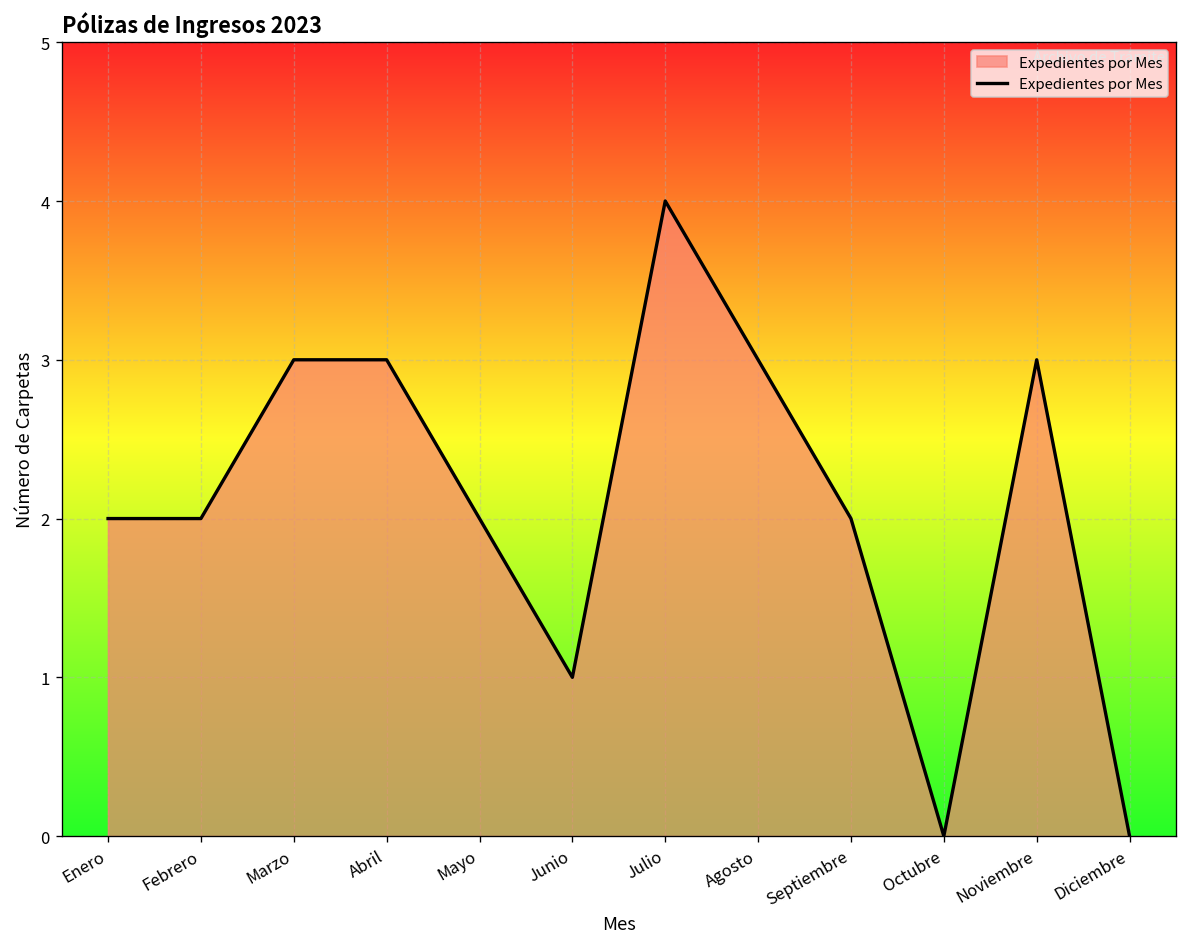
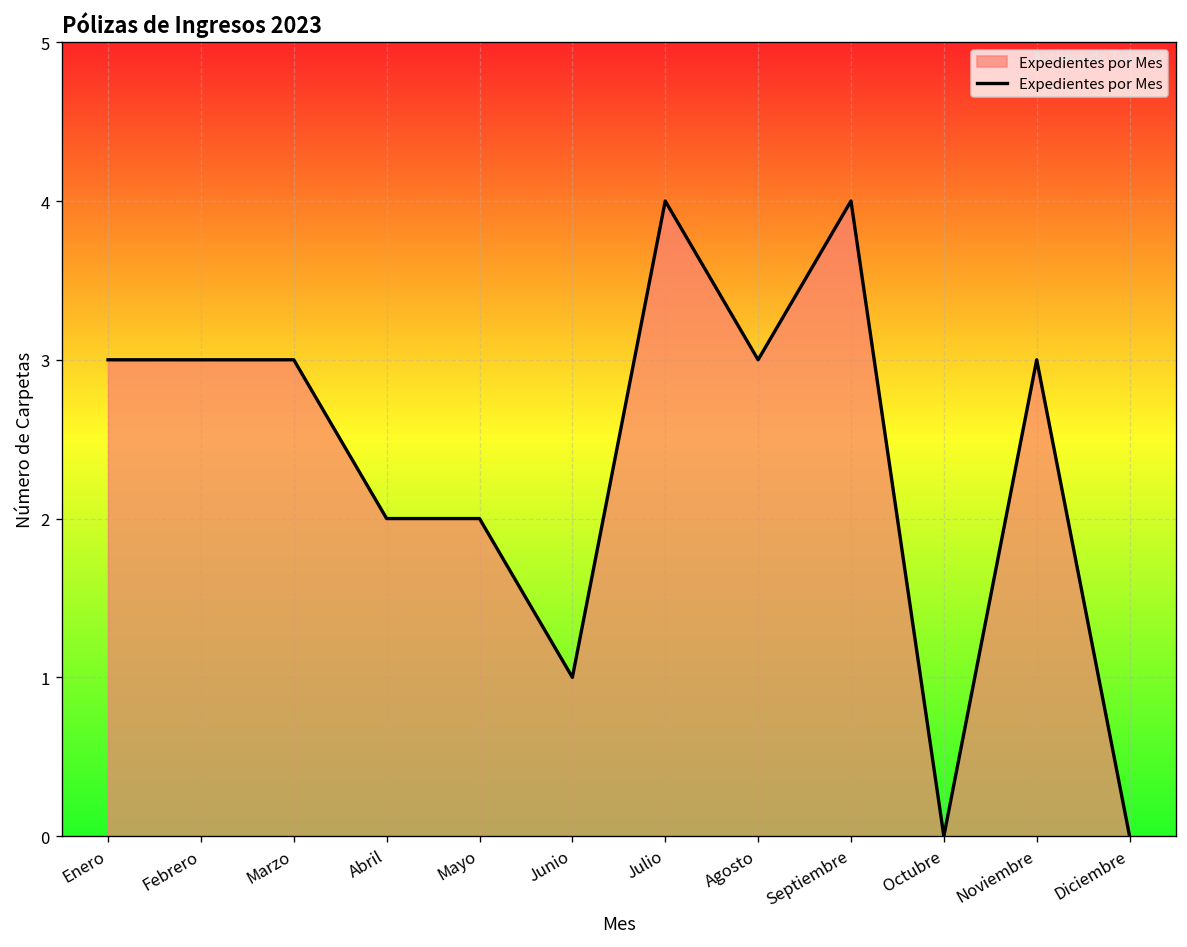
Enero: 2 -> 3
Febrero: 2 -> 3
Abril: 3 -> 2
Septiembre: 2 -> 4
